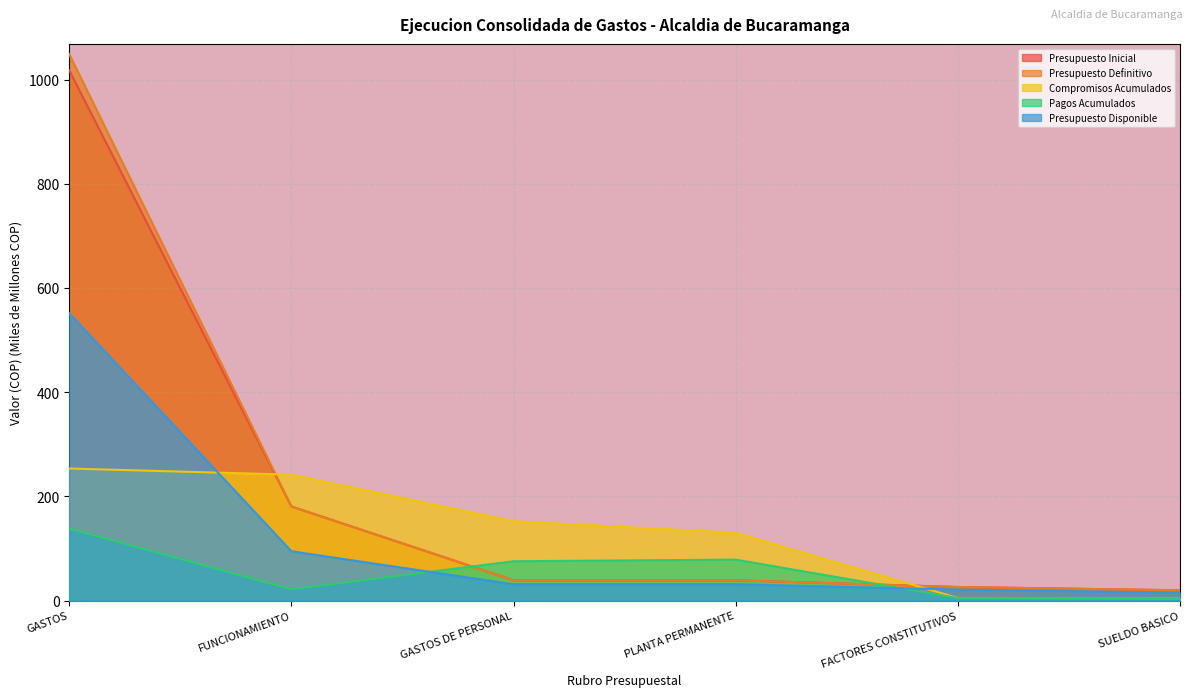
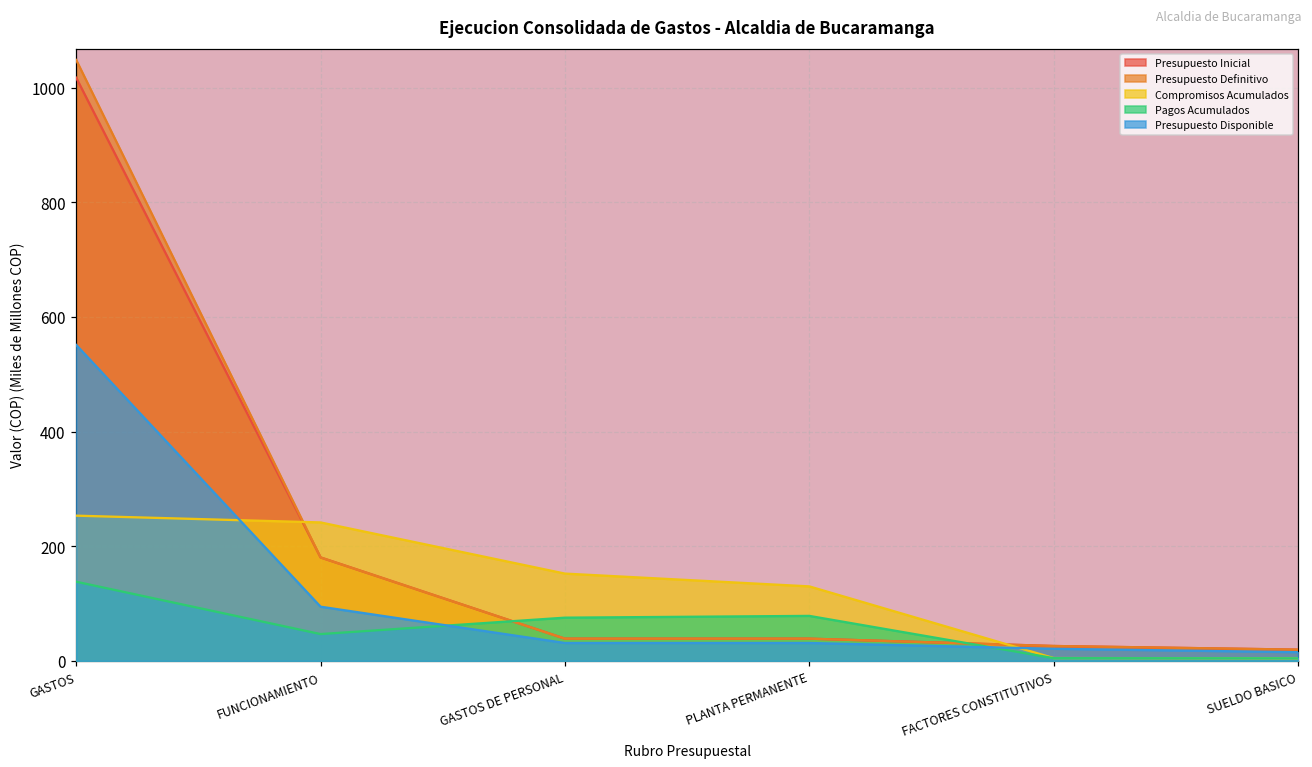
Pagos Acumulados, FUNCIONAMIENTO: 20 -> 50
